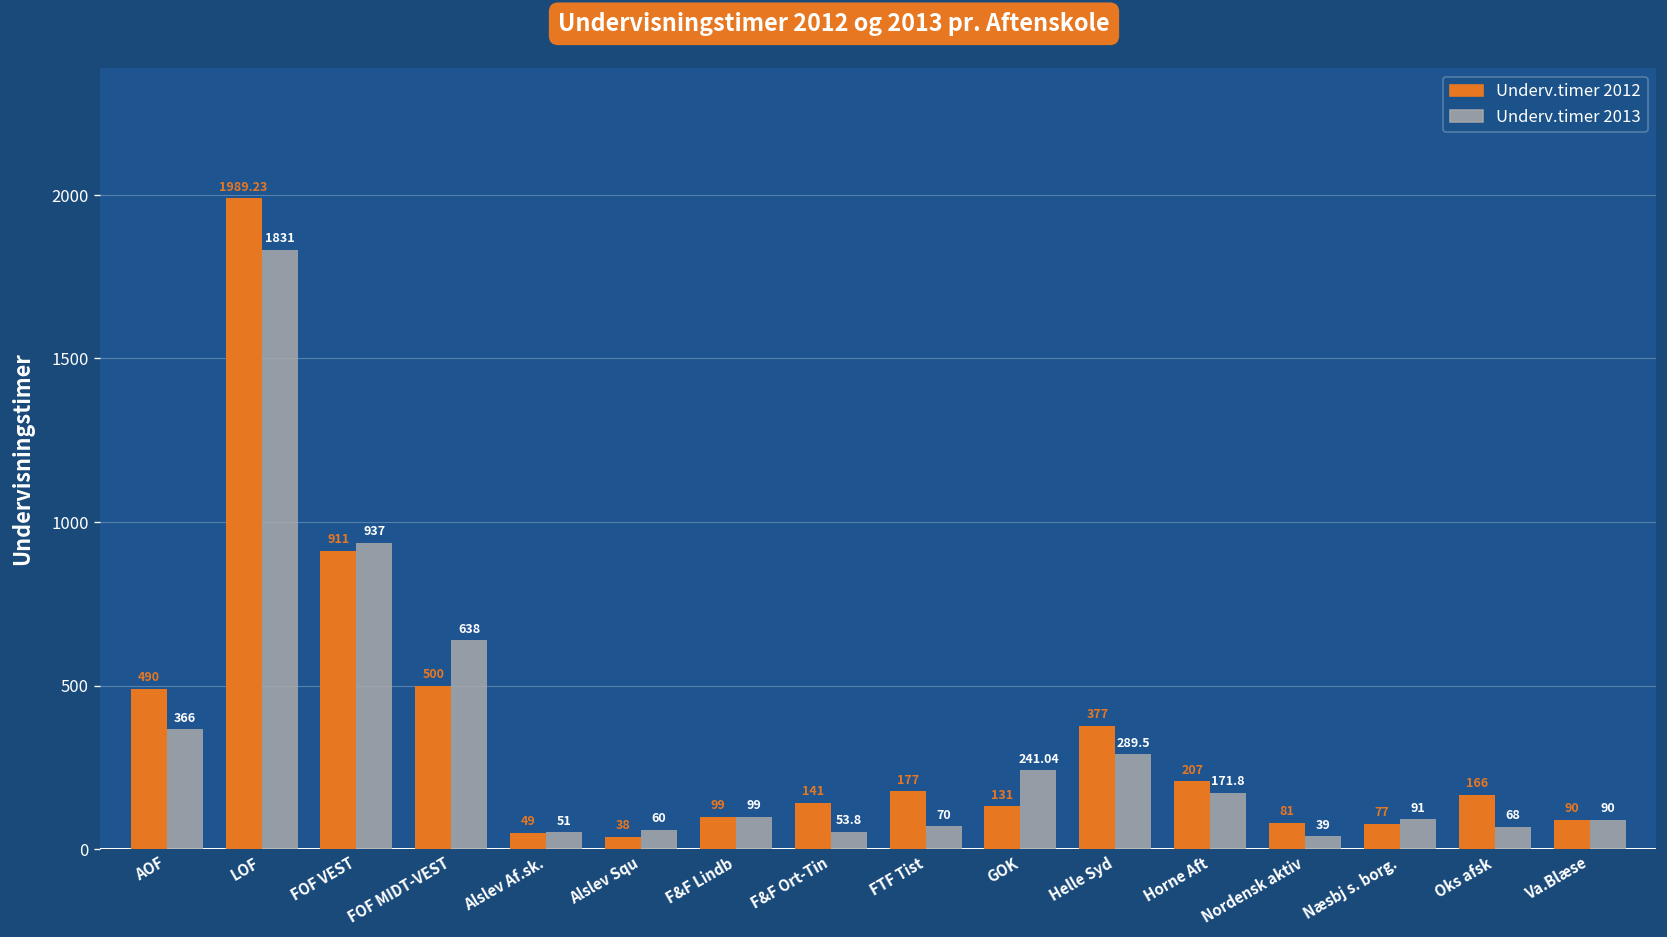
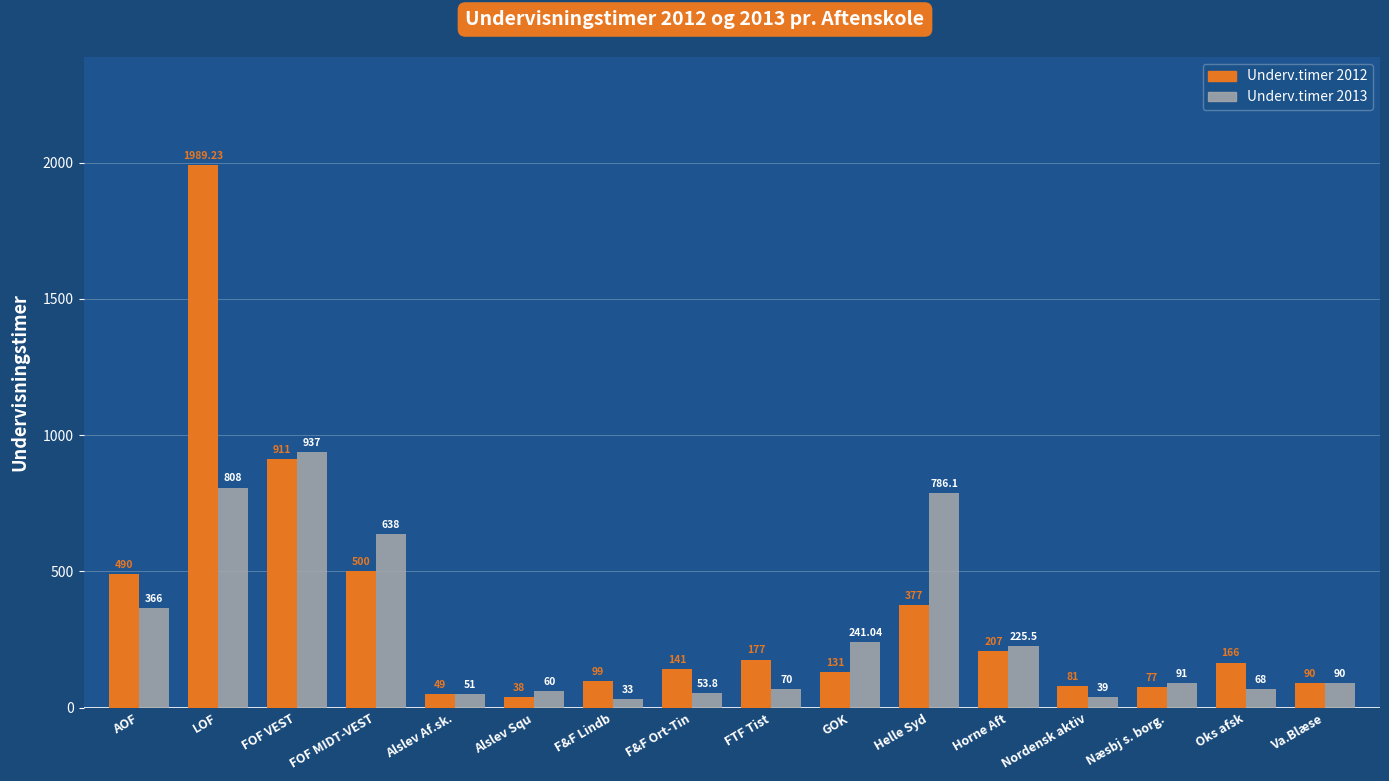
Underv.timer 2013, LOF: 1831 -> 808
Underv.timer 2013, F&F Lindb: 99 -> 33
Underv.timer 2013, Helle Syd: 289.5 -> 786.1
Underv.timer 2013, Horne Aft: 171.8 -> 225.5
